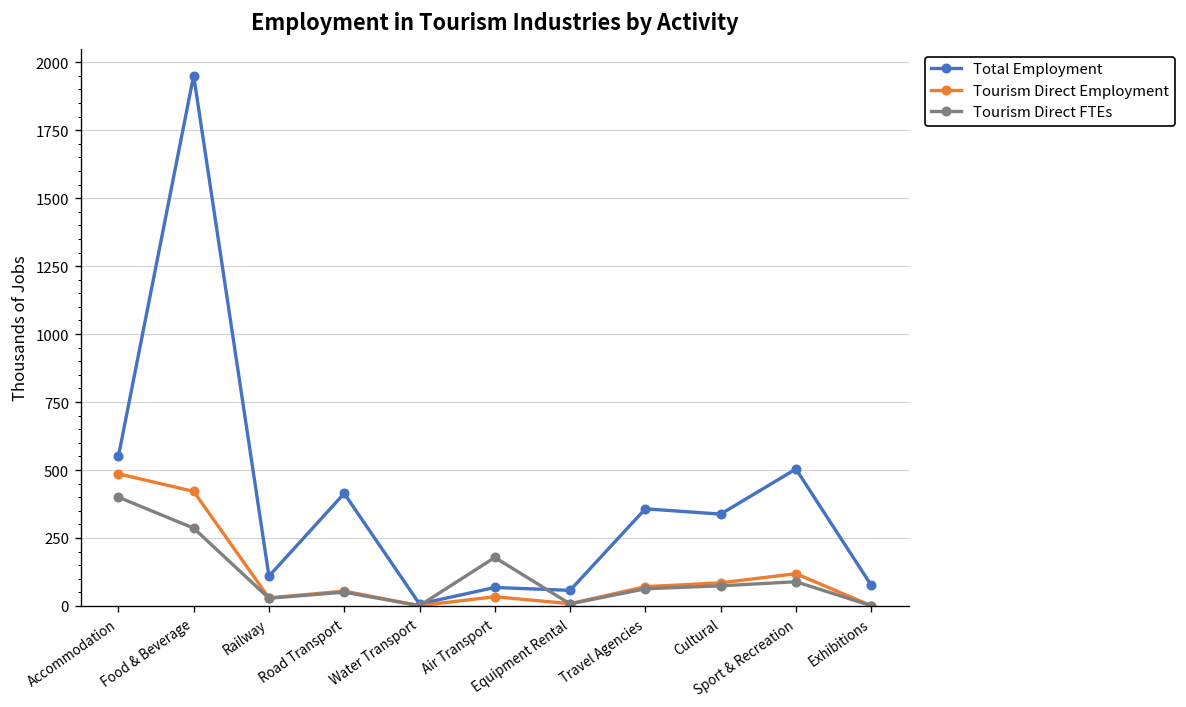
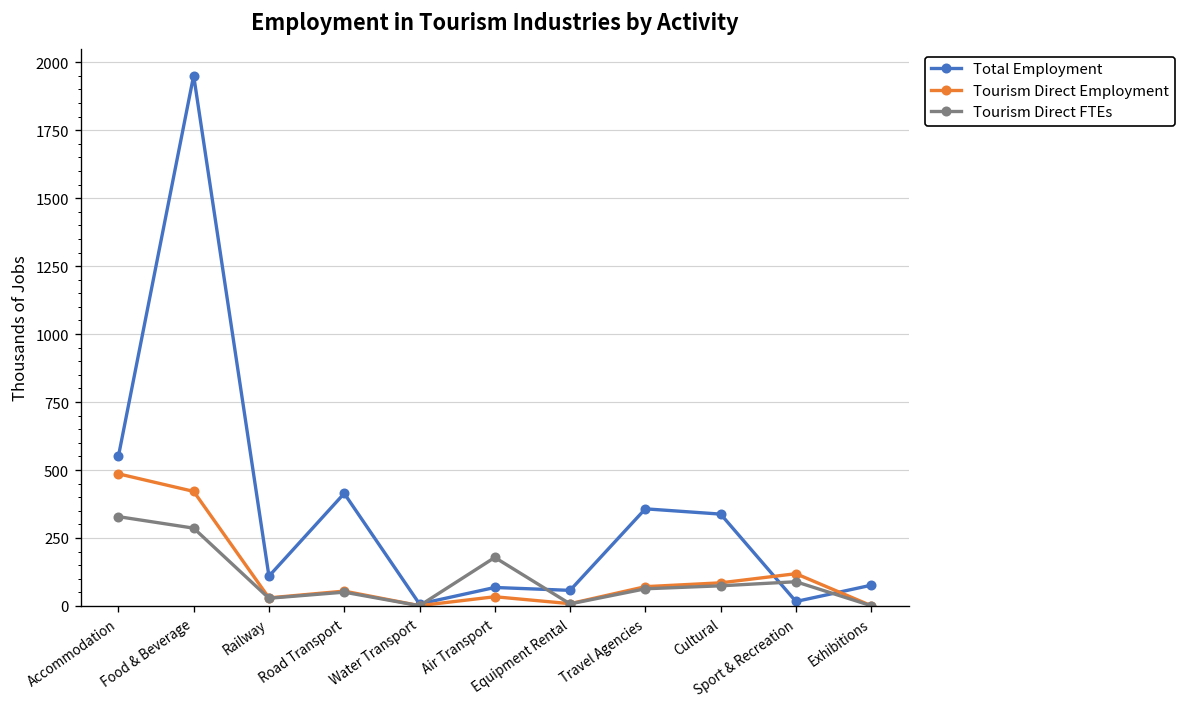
Tourism Direct FTEs, Accommodation: 400 -> 330
Total Employment, Sport & Recreation: 500 -> 20
